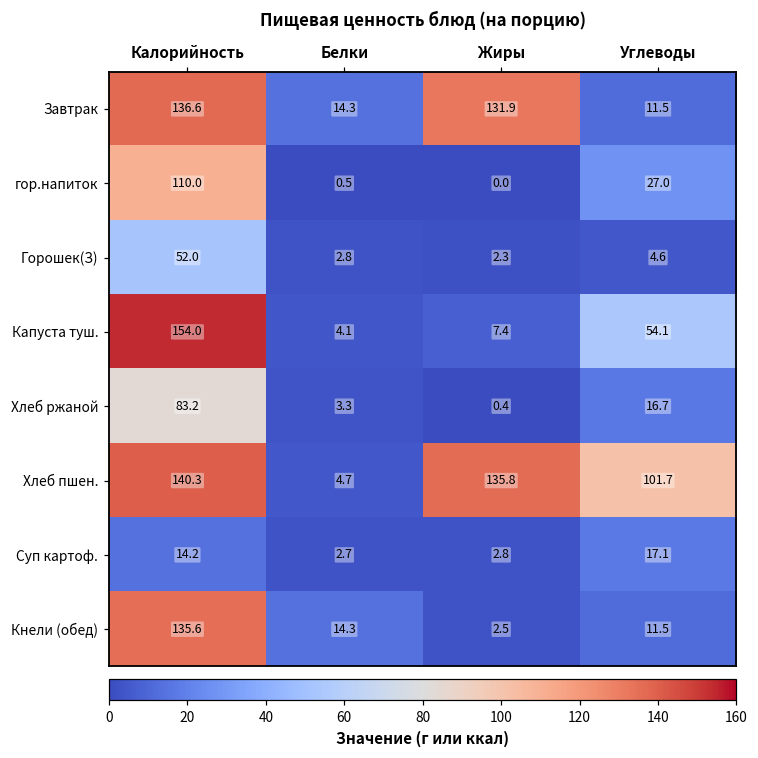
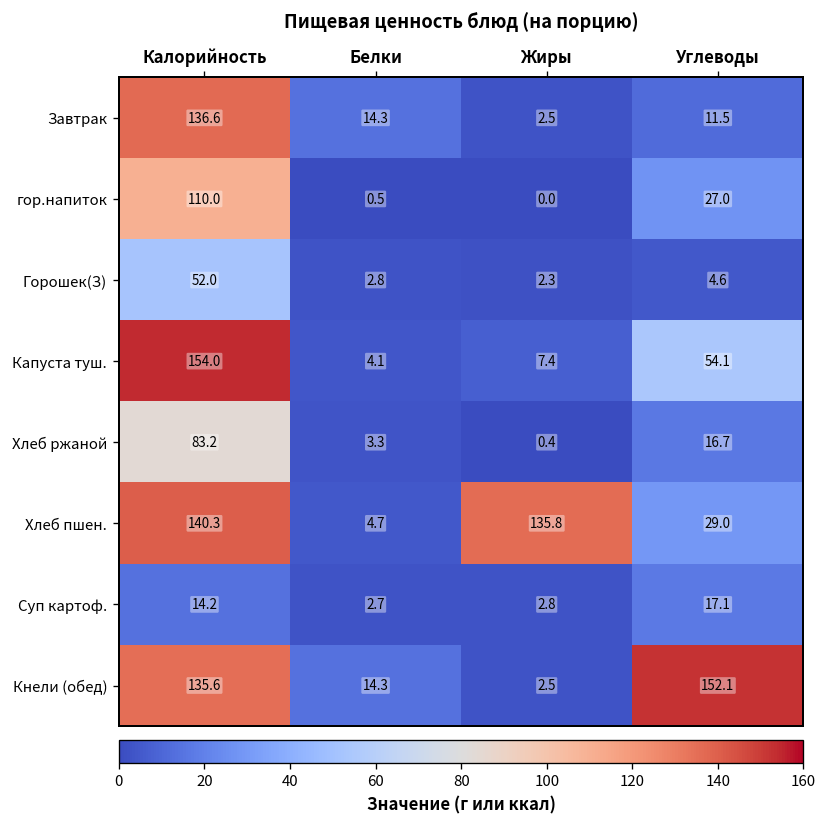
Завтрак, Жиры: 131.9 -> 2.5
Хлеб пшен., Углеводы: 101.7 -> 29.0
Кнели (обед), Углеводы: 11.5 -> 152.1
